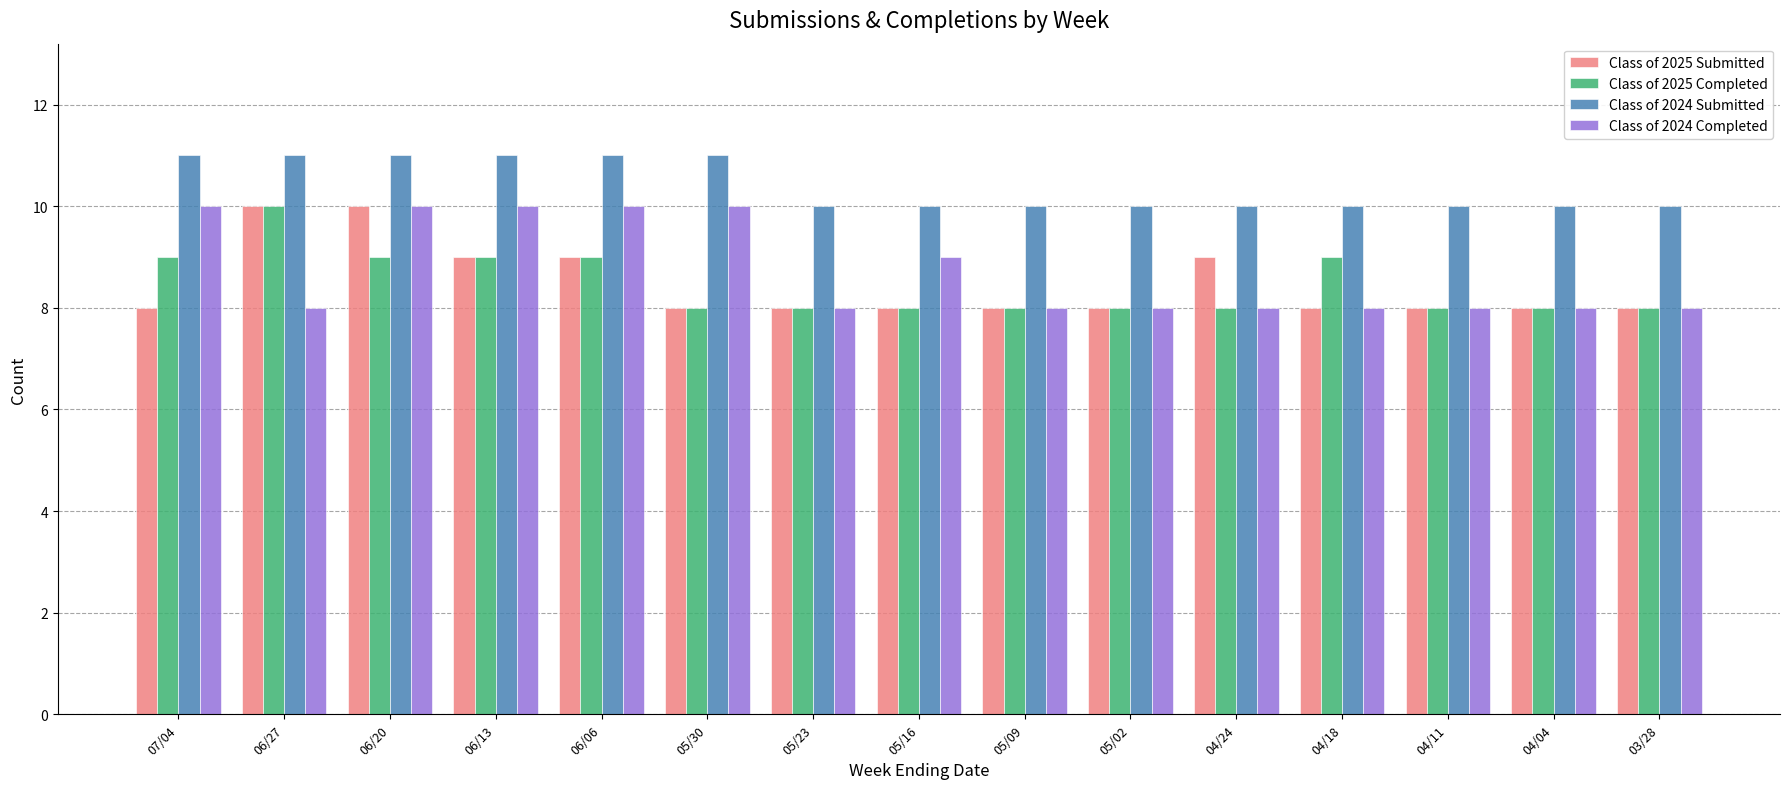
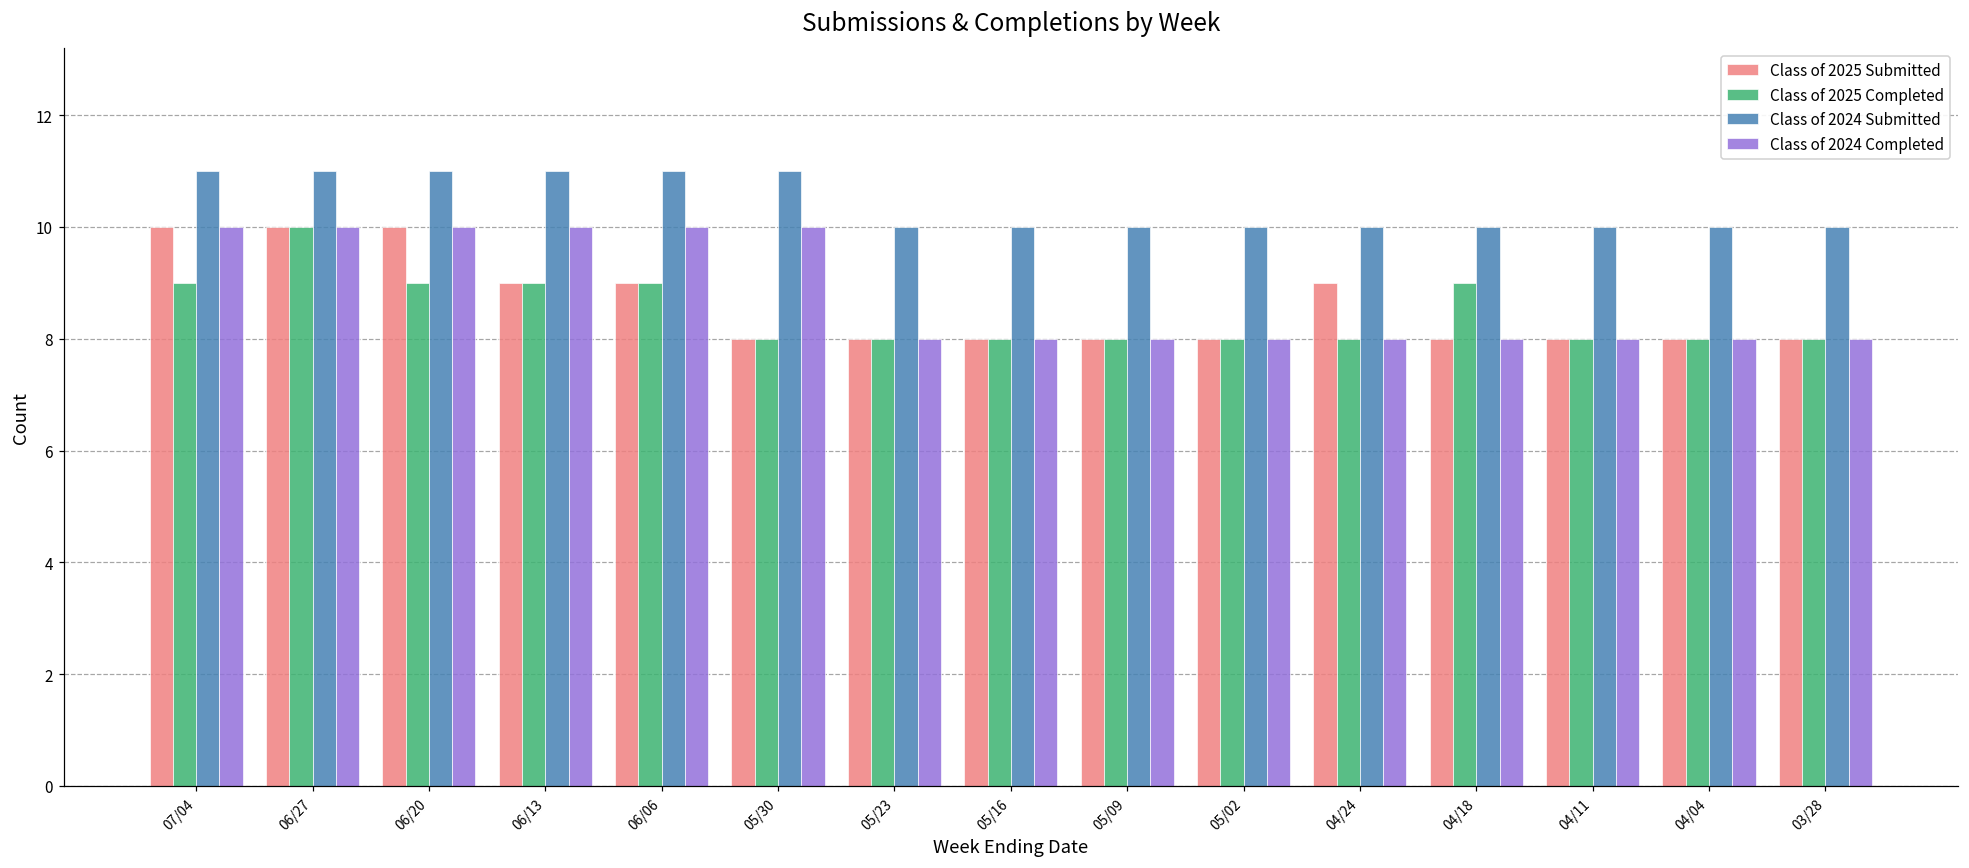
Class of 2025 Submitted, 07/04: 8 -> 10
Class of 2024 Completed, 06/27: 8 -> 10
Class of 2024 Completed, 05/16: 9 -> 8
